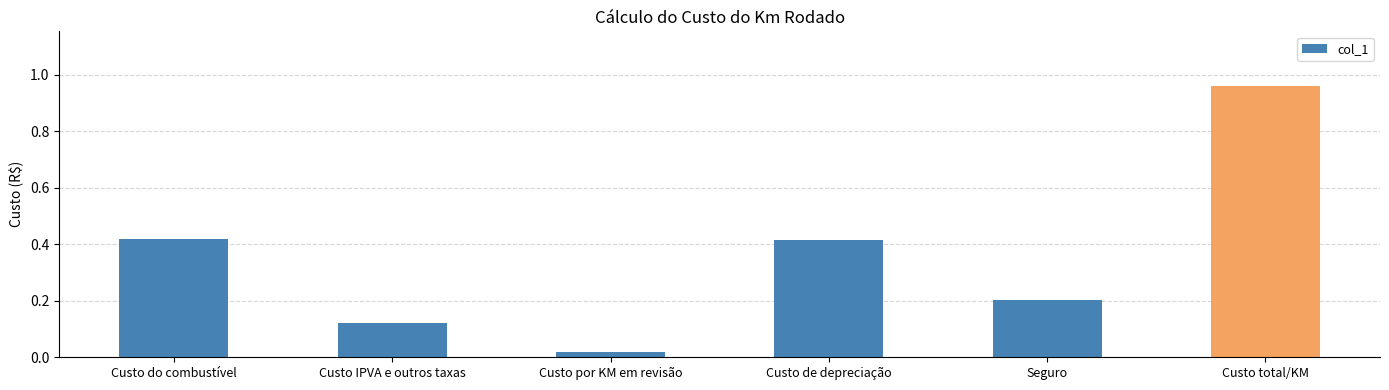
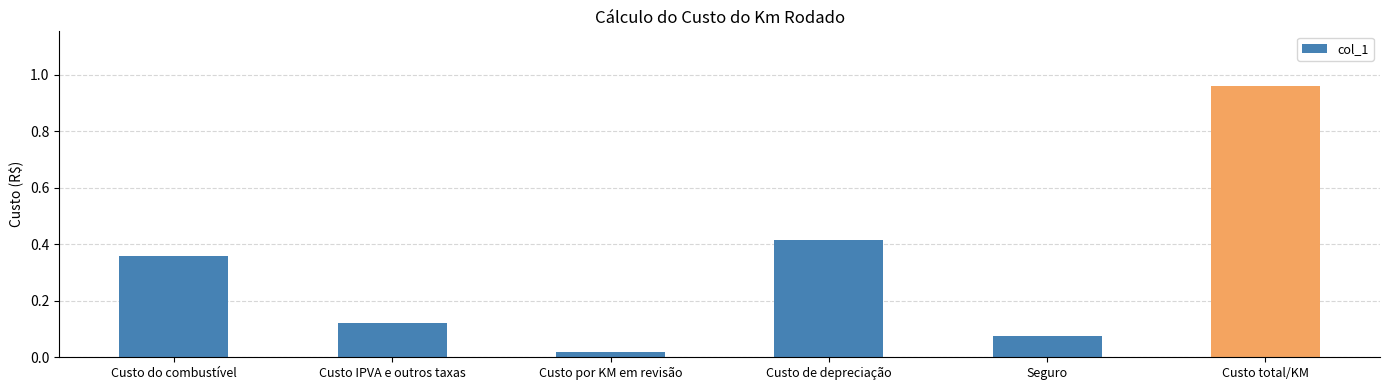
Custo do combustível: 0.42 -> 0.36
Seguro: 0.20 -> 0.08
